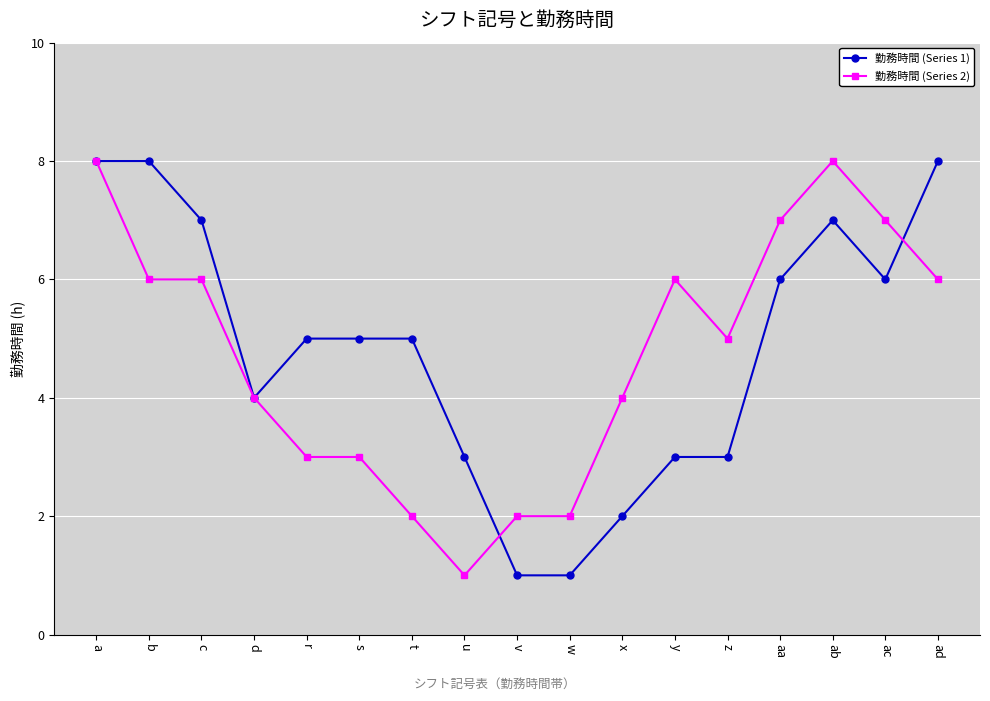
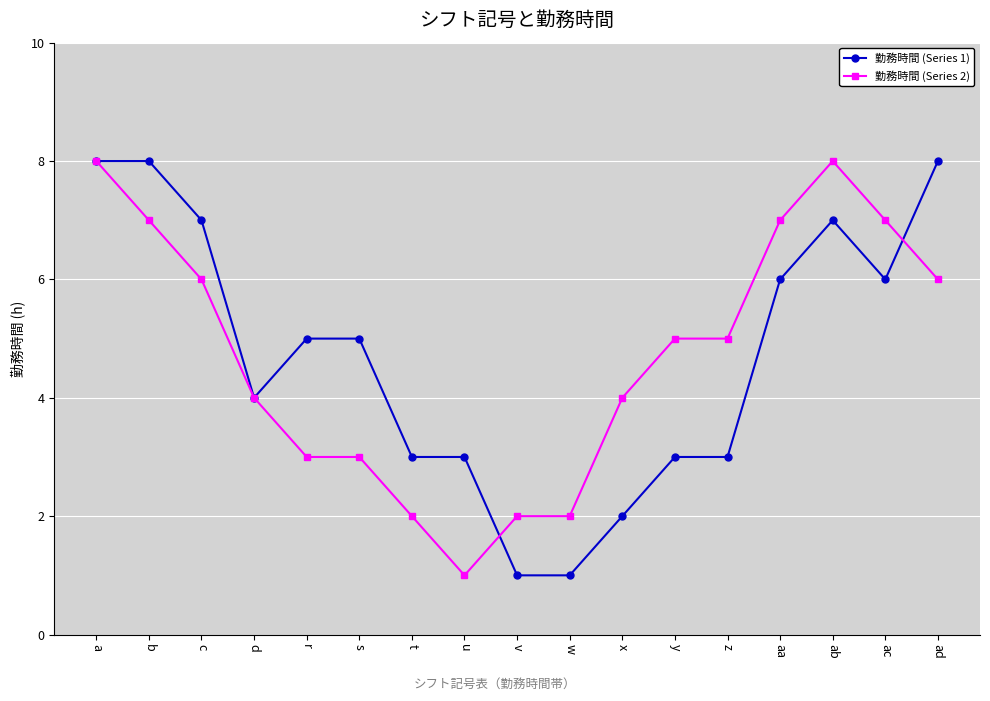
勤務時間 (Series 2), b: 6 -> 7
勤務時間 (Series 1), t: 5 -> 3
勤務時間 (Series 2), y: 6 -> 5
